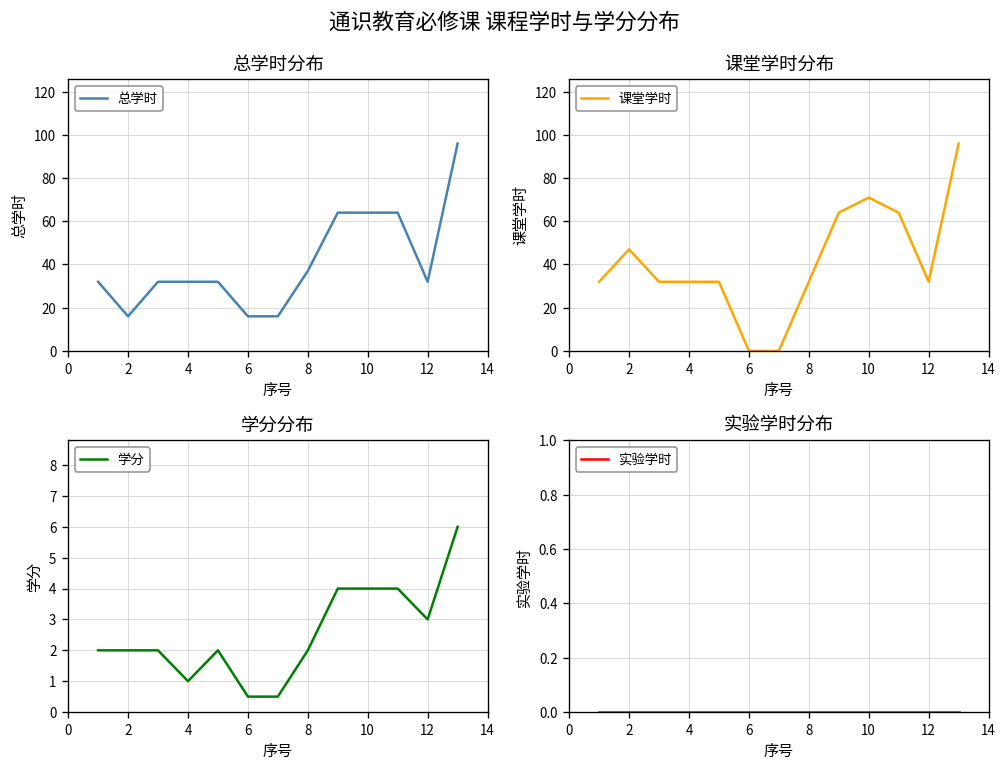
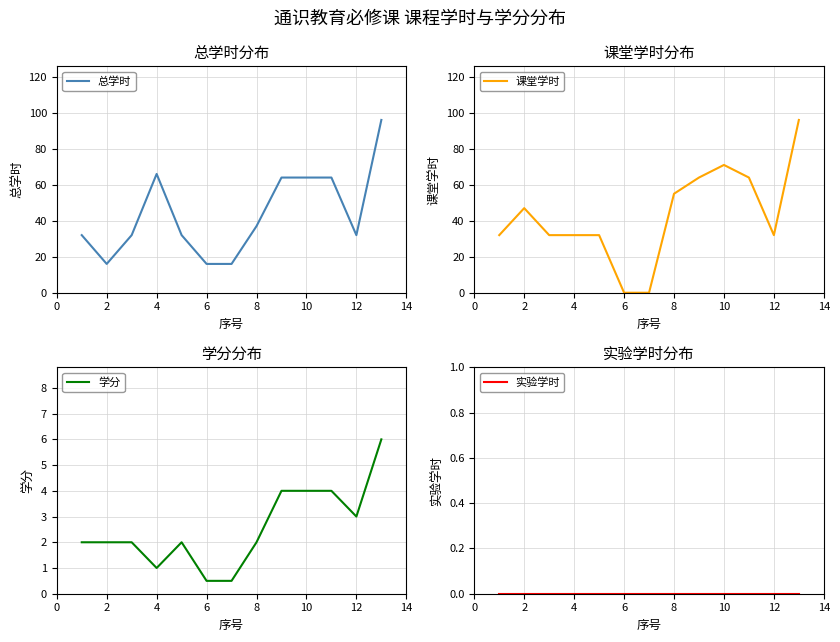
总学时分布, 4: 32 -> 66
课堂学时分布, 8: 32 -> 55
